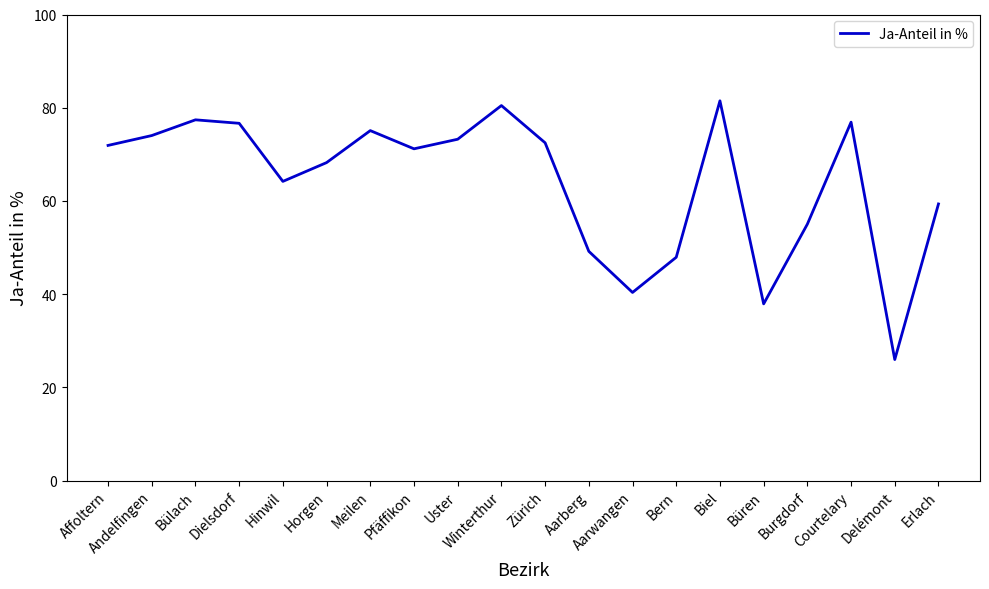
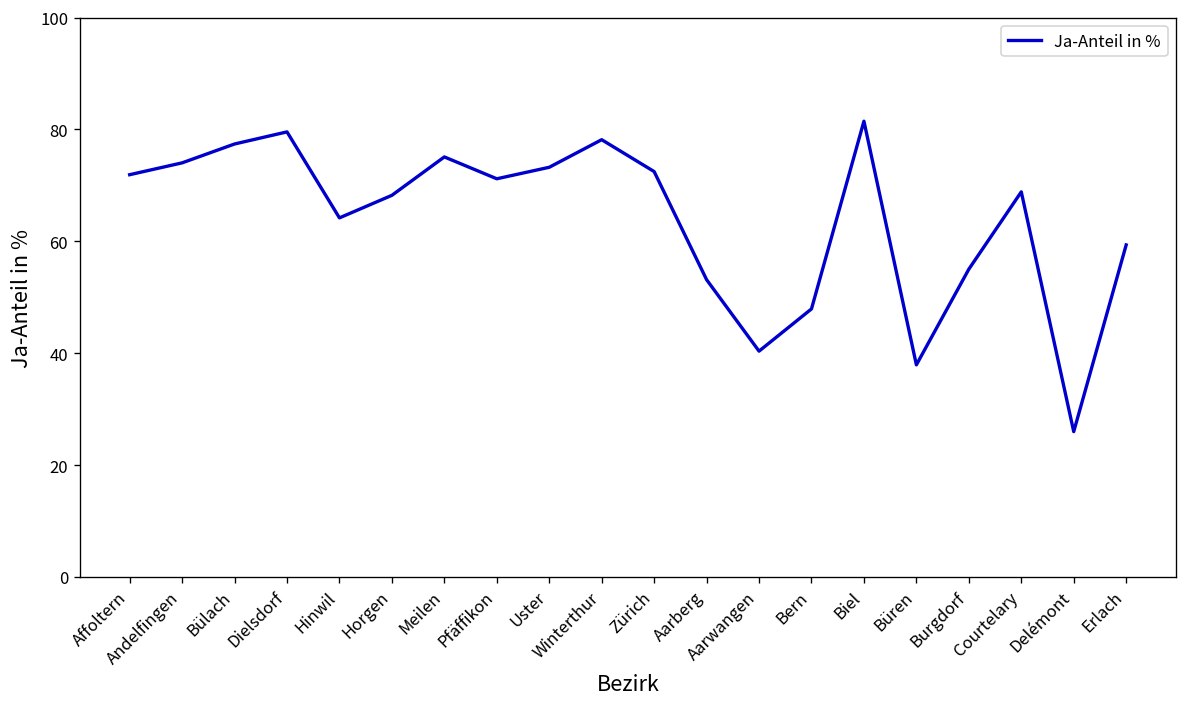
Dielsdorf: 77 -> 80
Winterthur: 80 -> 78
Aarberg: 49 -> 53
Courtelary: 77 -> 69
